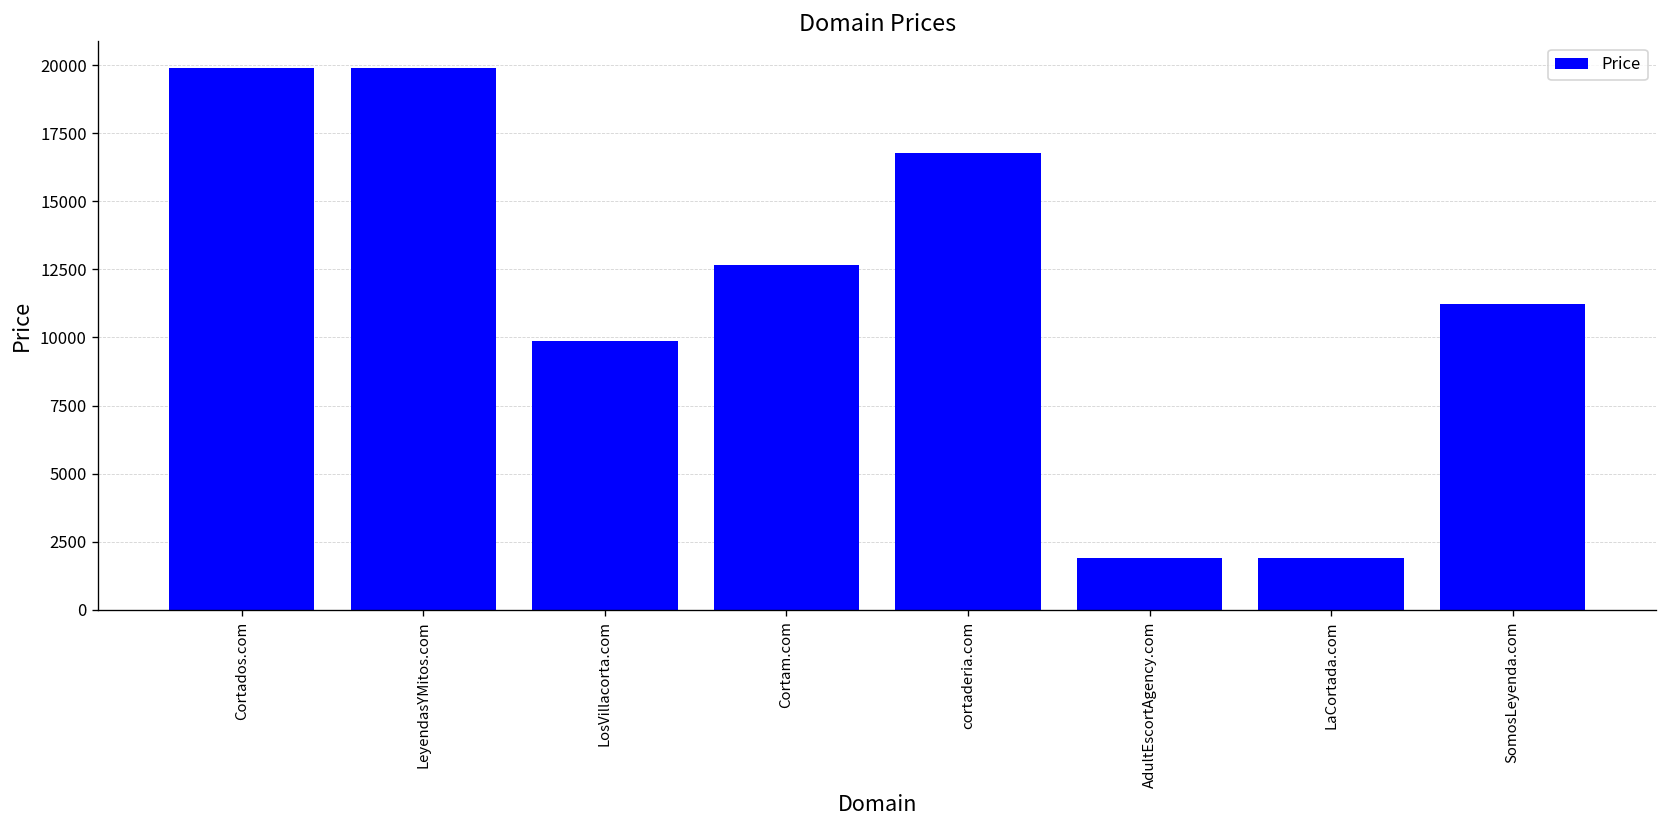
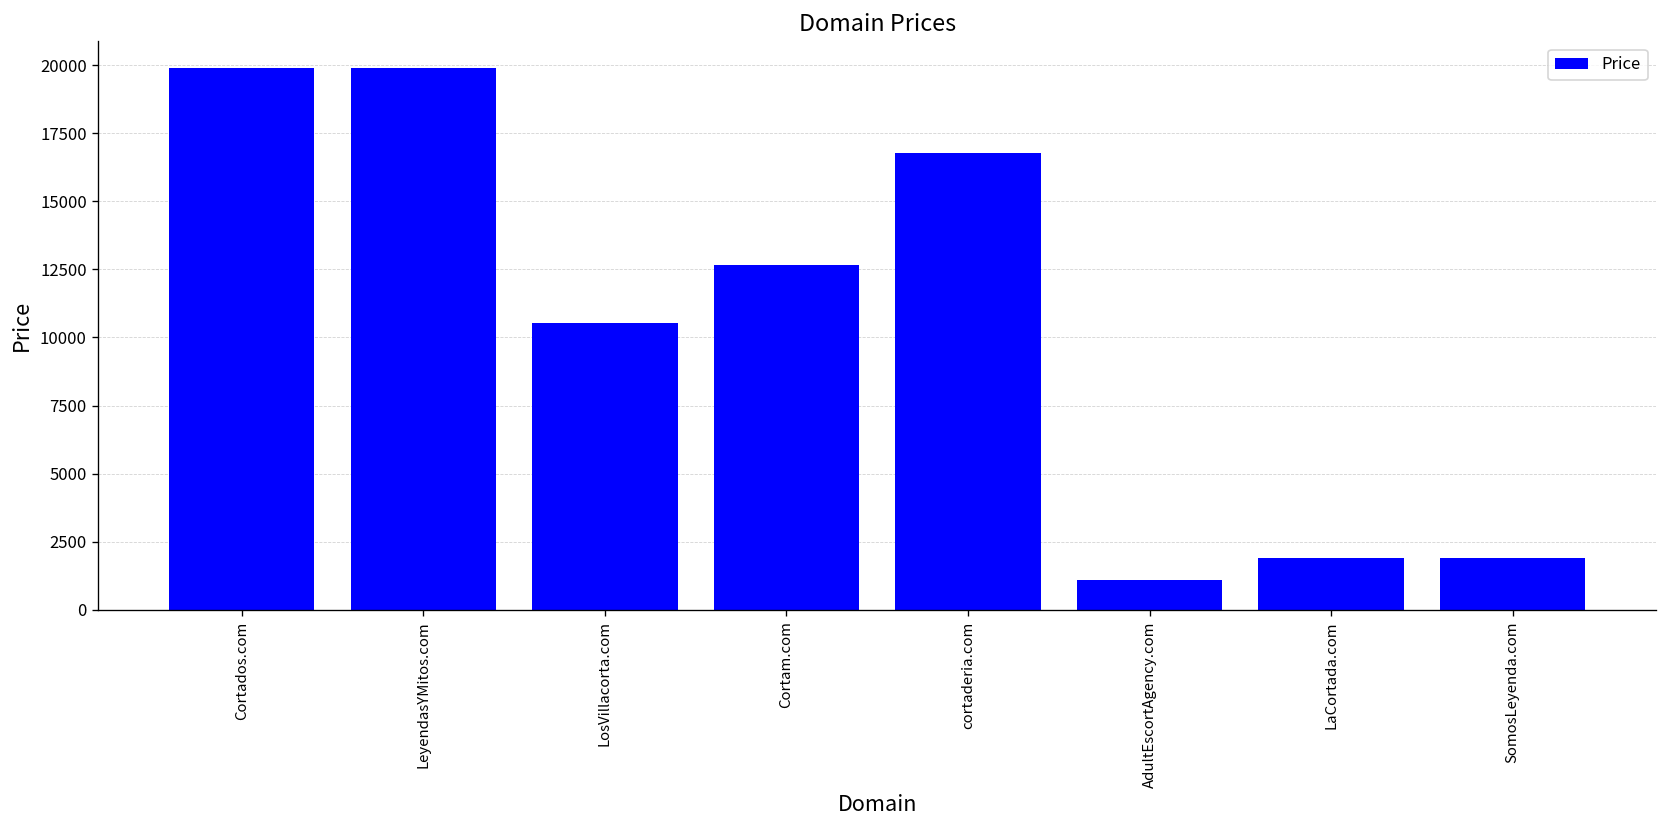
LosVillacorta.com: 9900 -> 10500
AdultEscortAgency.com: 1900 -> 1100
SomosLeyenda.com: 11200 -> 1900
